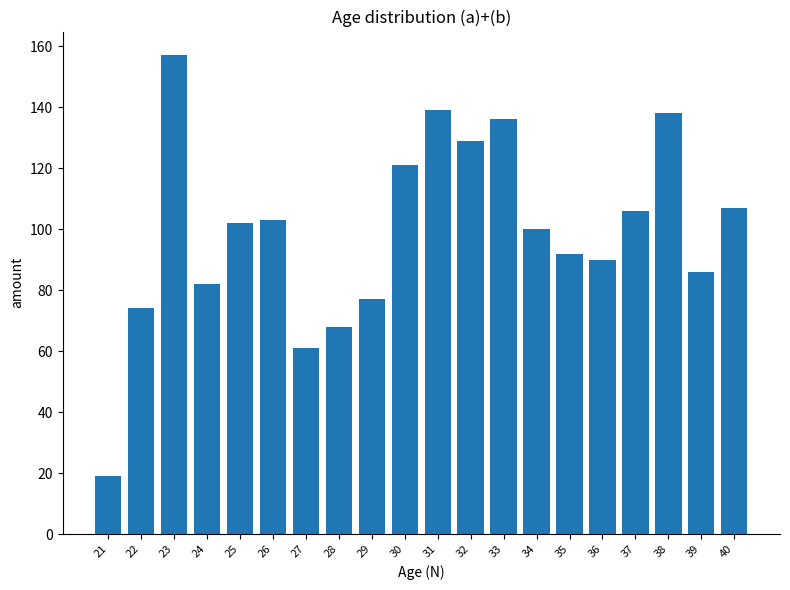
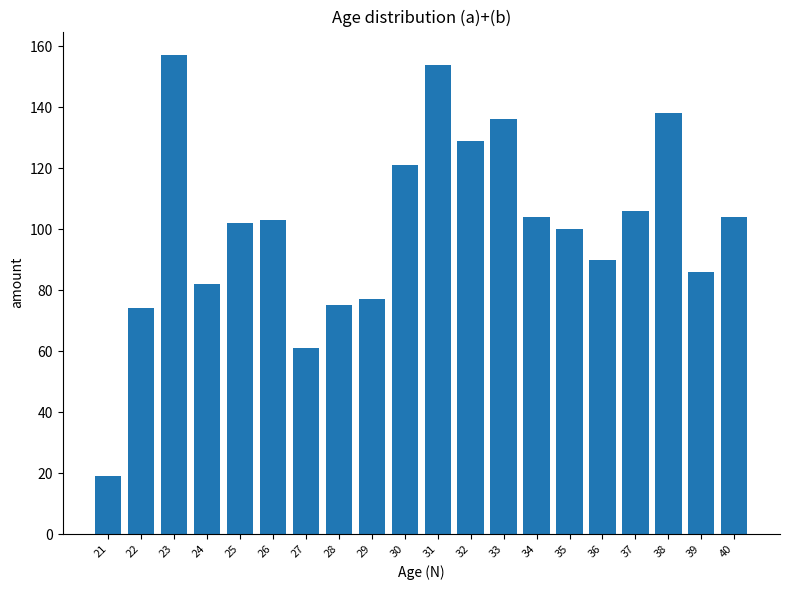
28: 68 -> 75
31: 139 -> 154
34: 100 -> 104
35: 92 -> 100
40: 107 -> 104
